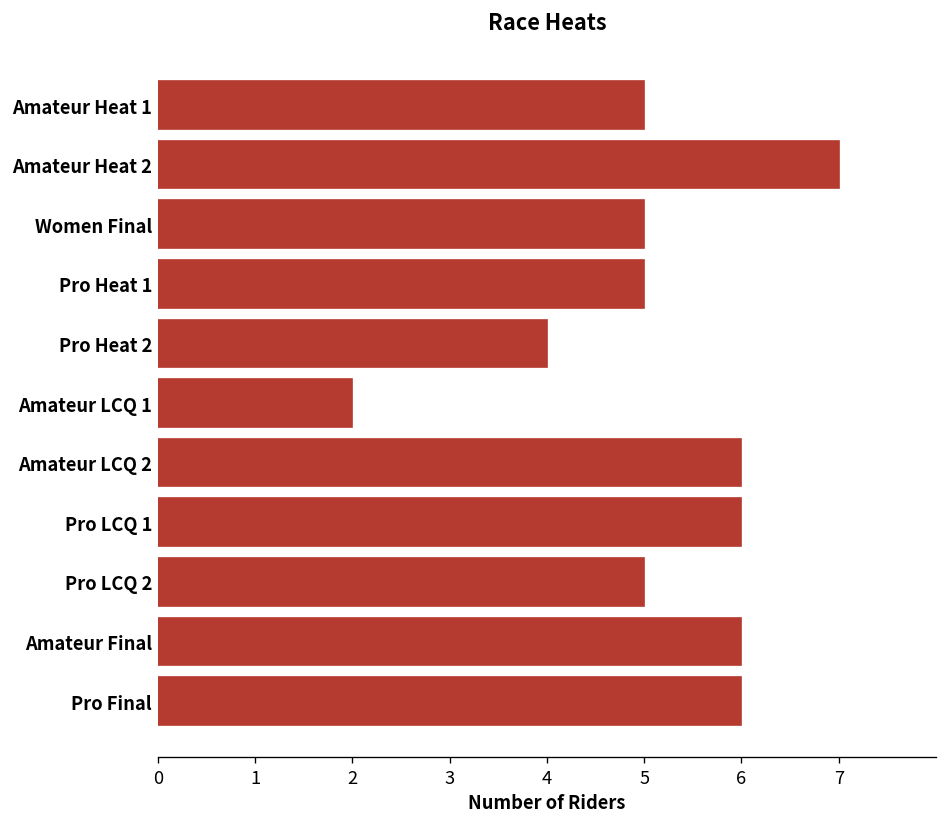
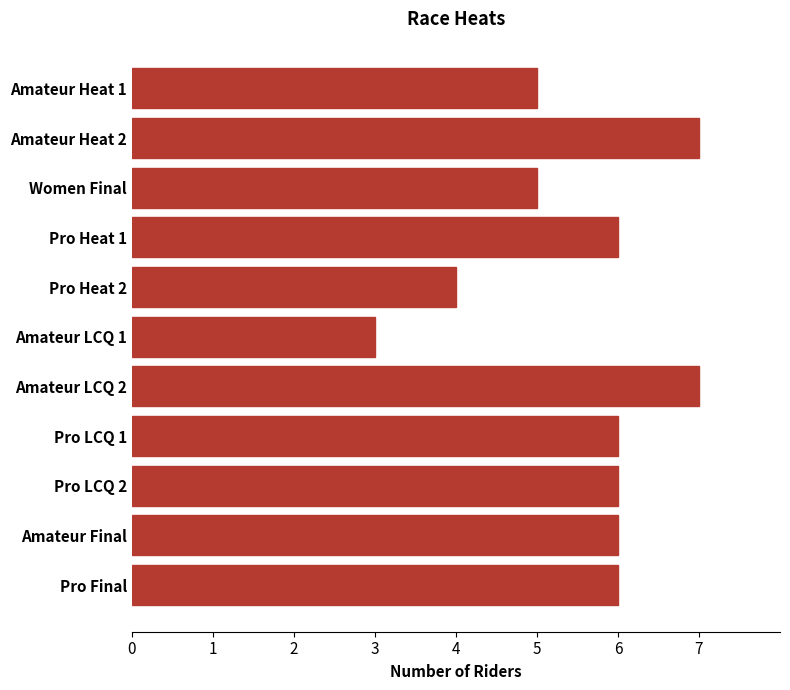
Pro Heat 1: 5 -> 6
Amateur LCQ 1: 2 -> 3
Amateur LCQ 2: 6 -> 7
Pro LCQ 2: 5 -> 6
